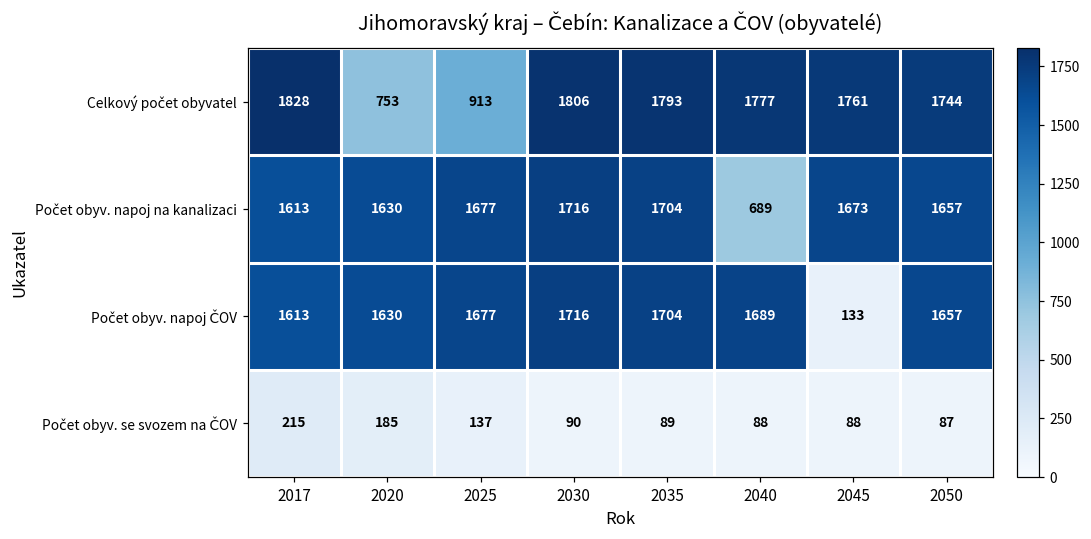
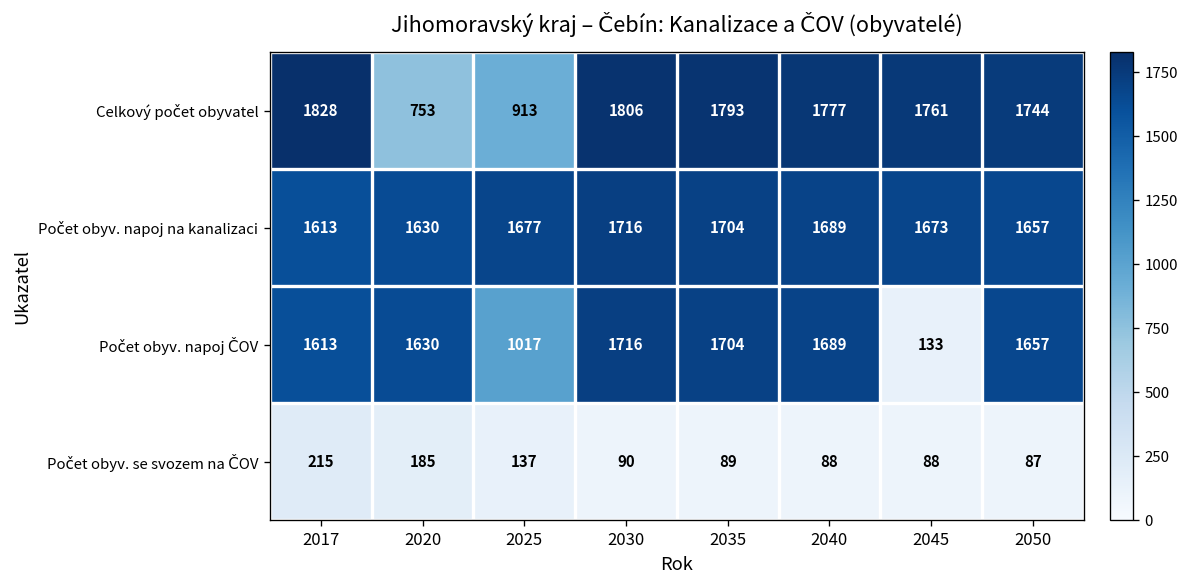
Počet obyv. napoj na kanalizaci, 2040: 689 -> 1689
Počet obyv. napoj ČOV, 2025: 1677 -> 1017
